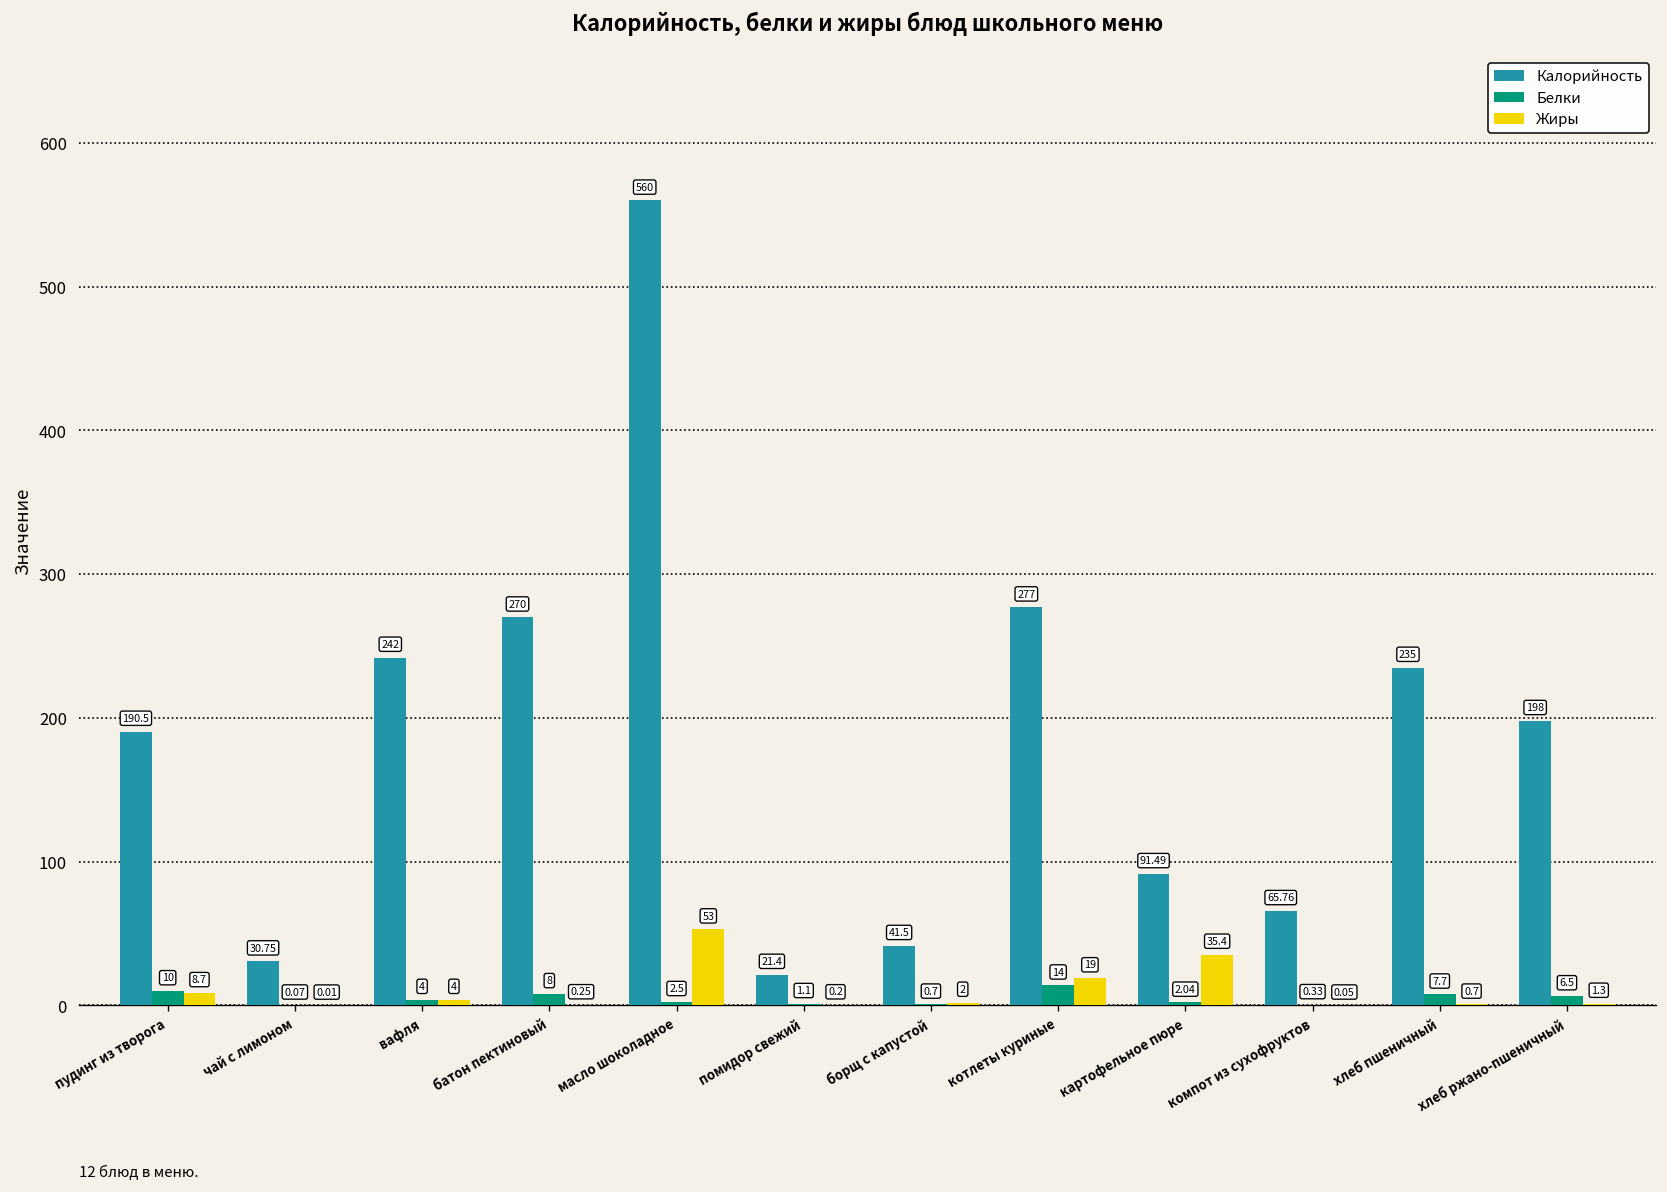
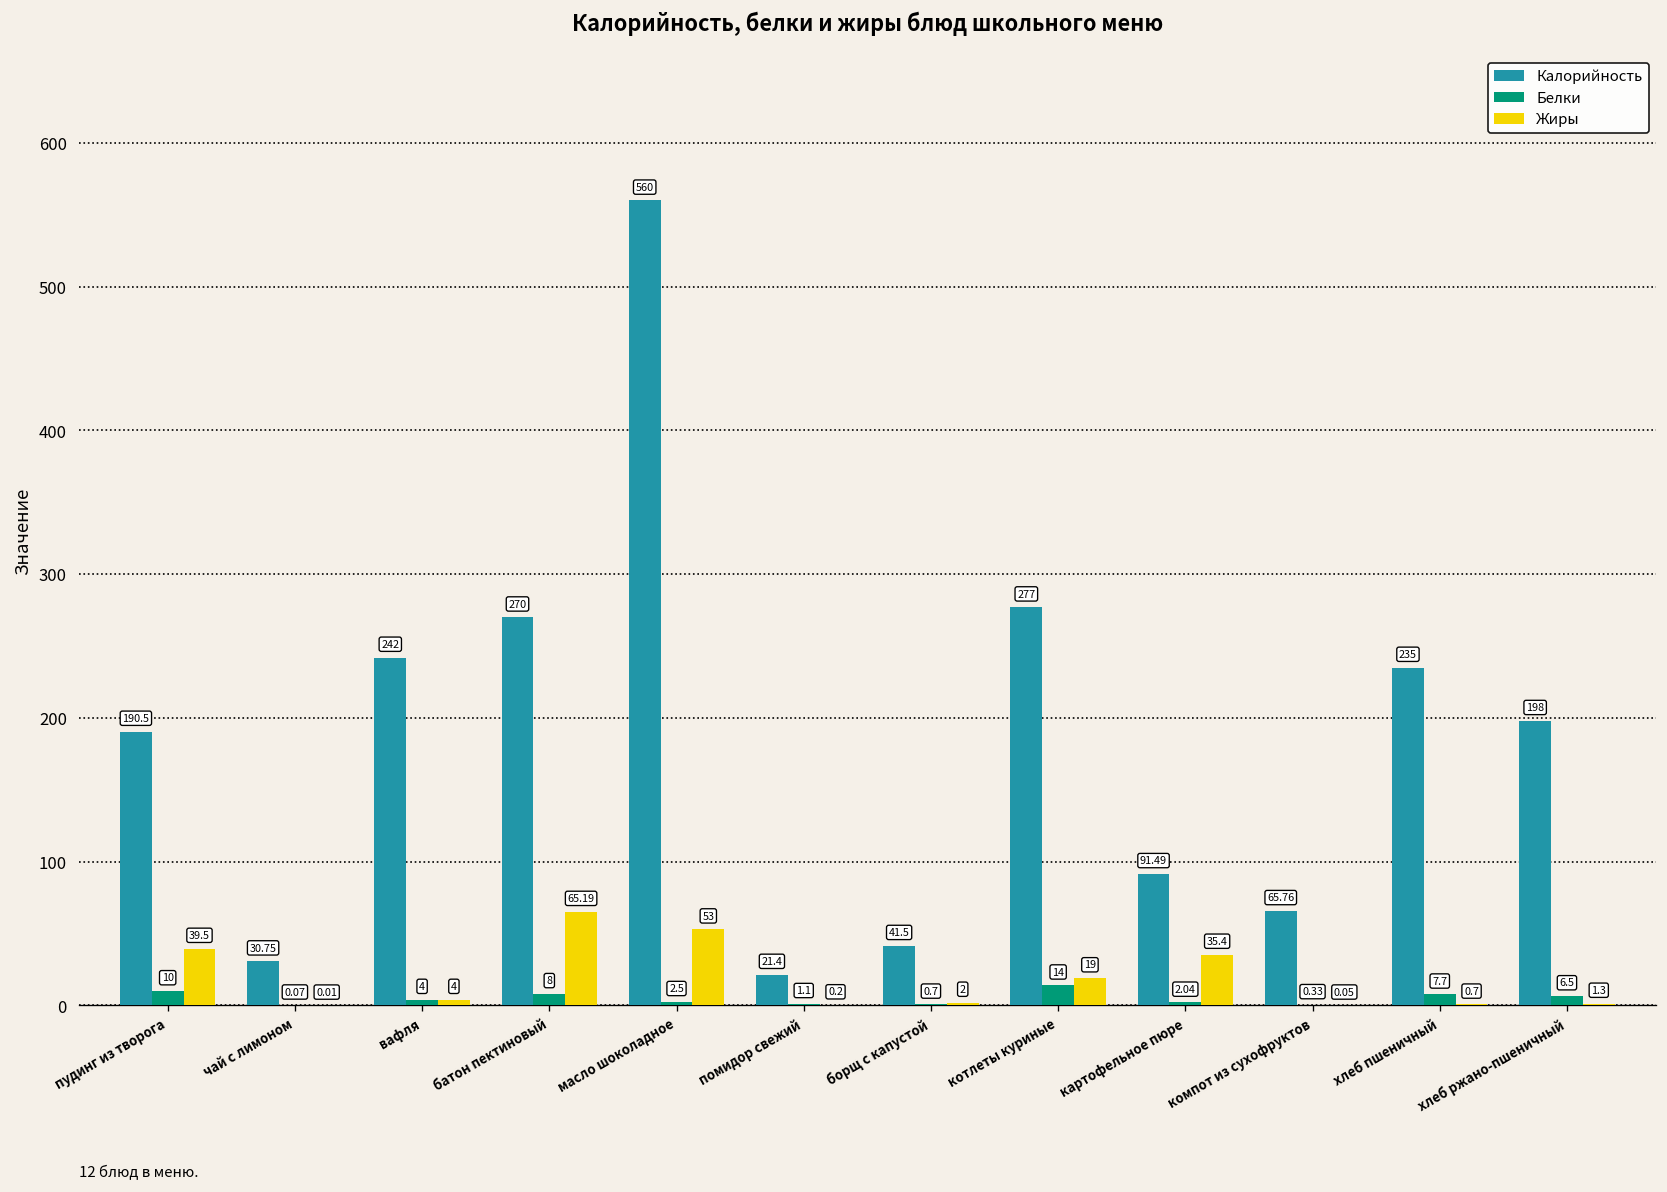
Жиры, пудинг из творога: 8.7 -> 39.5
Жиры, батон пектиновый: 0.25 -> 65.19
